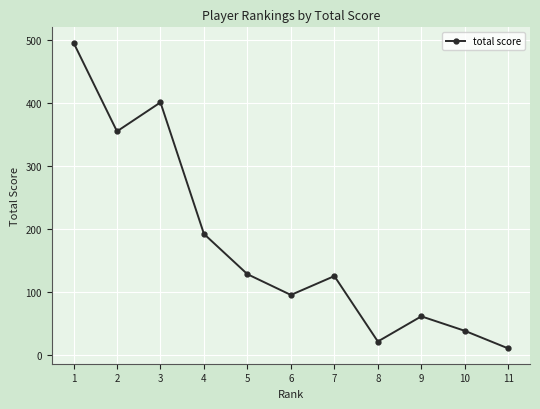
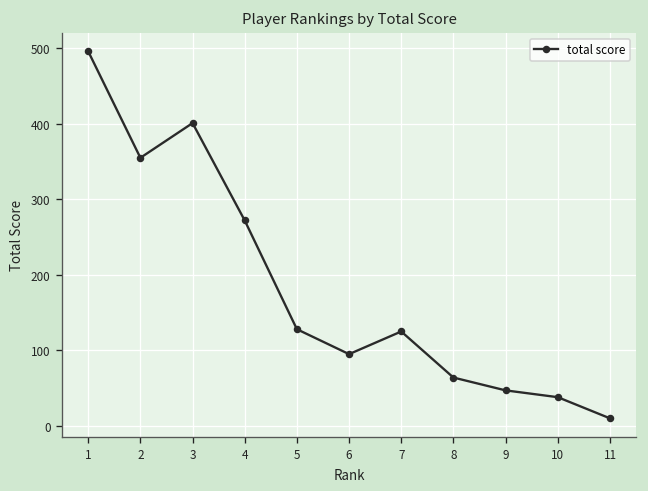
4: 190 -> 270
8: 20 -> 60
9: 60 -> 50
